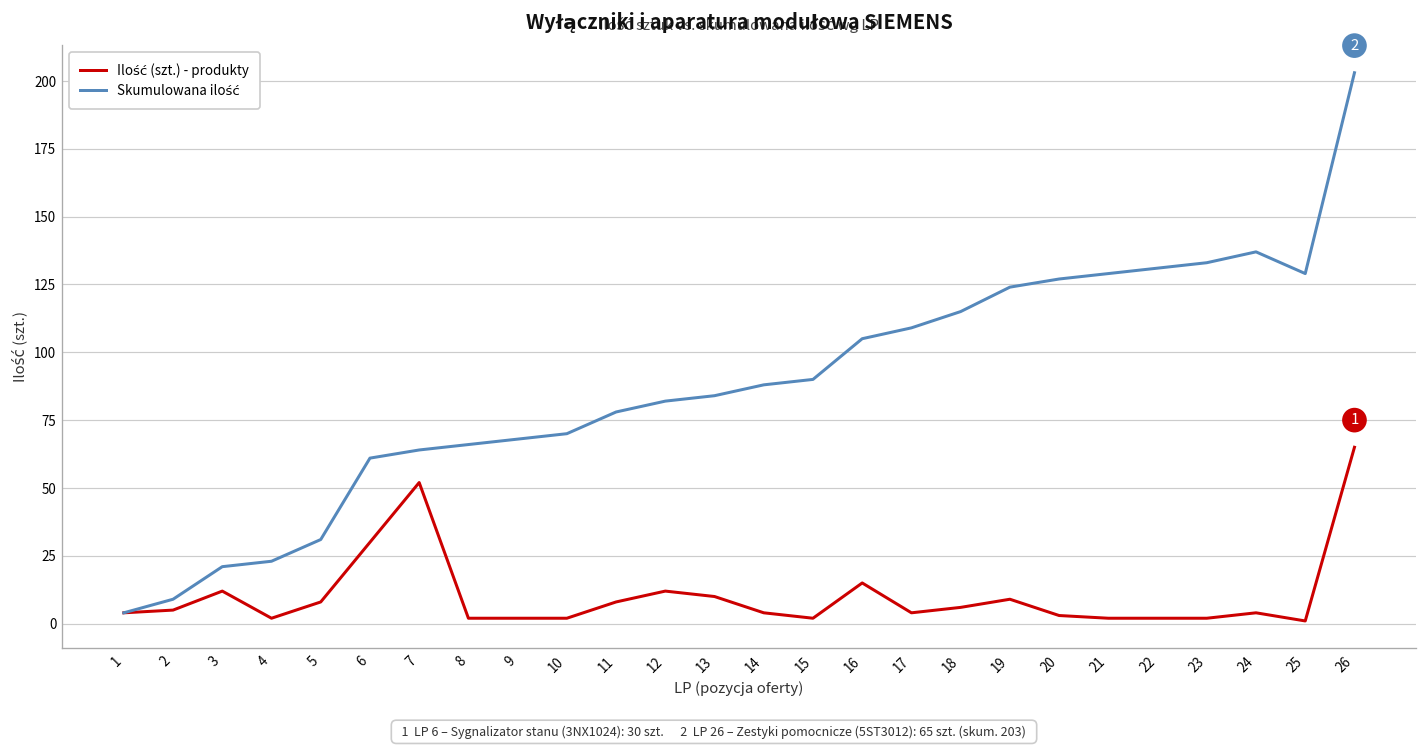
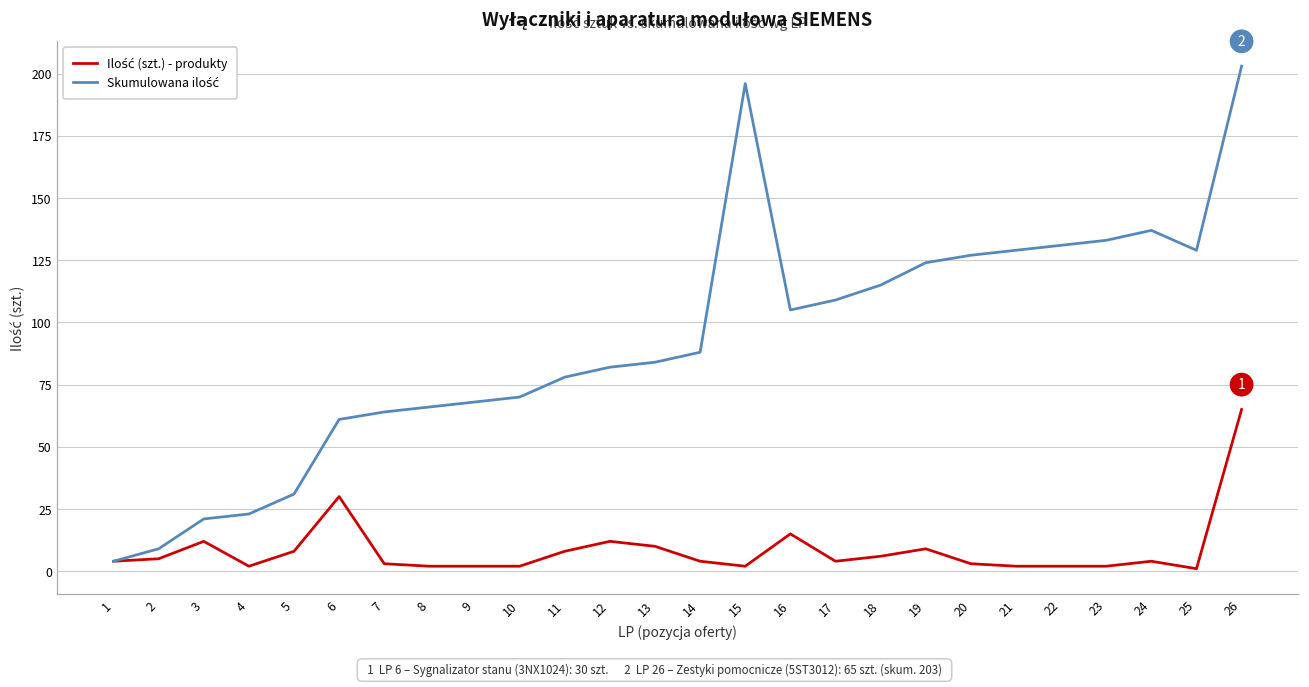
Ilość (szt.) - produkty, 7: 52 -> 3
Skumulowana ilość, 15: 90 -> 196
